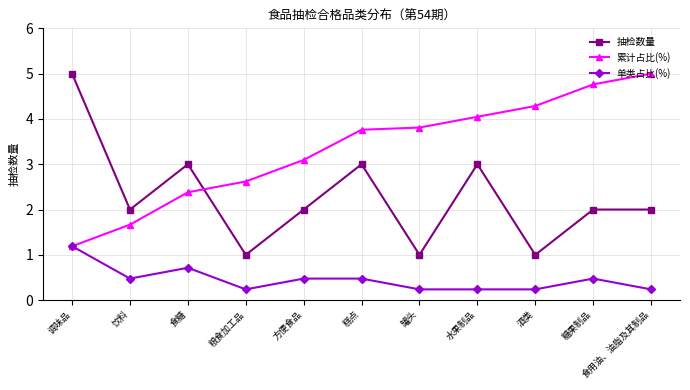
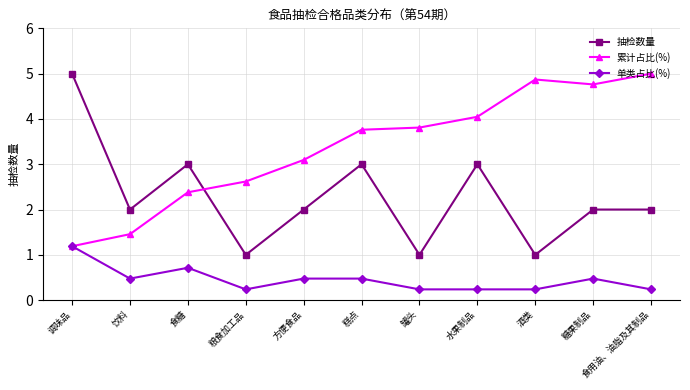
累计占比(%), 饮料: 1.7 -> 1.5
累计占比(%), 酒类: 4.3 -> 4.9
